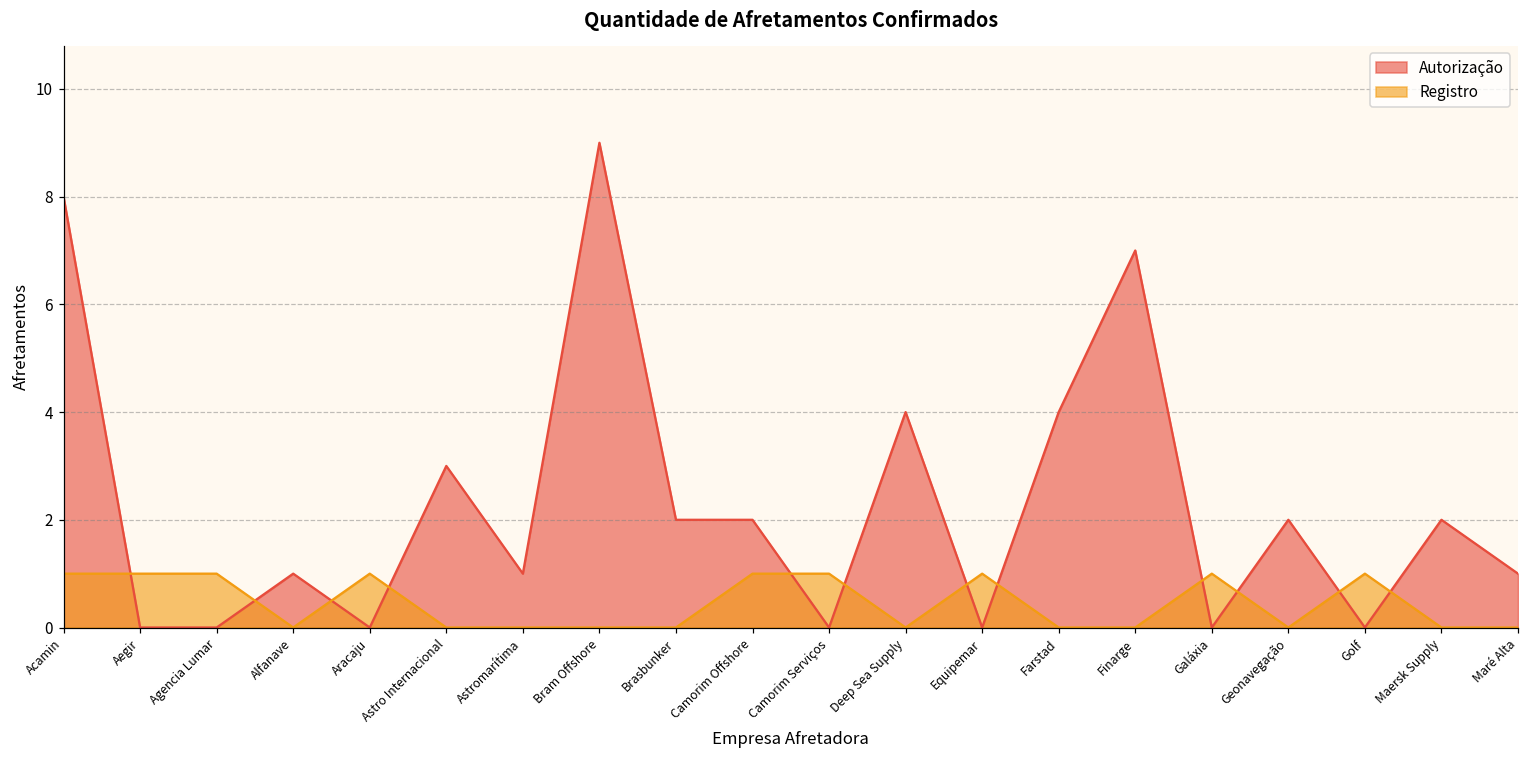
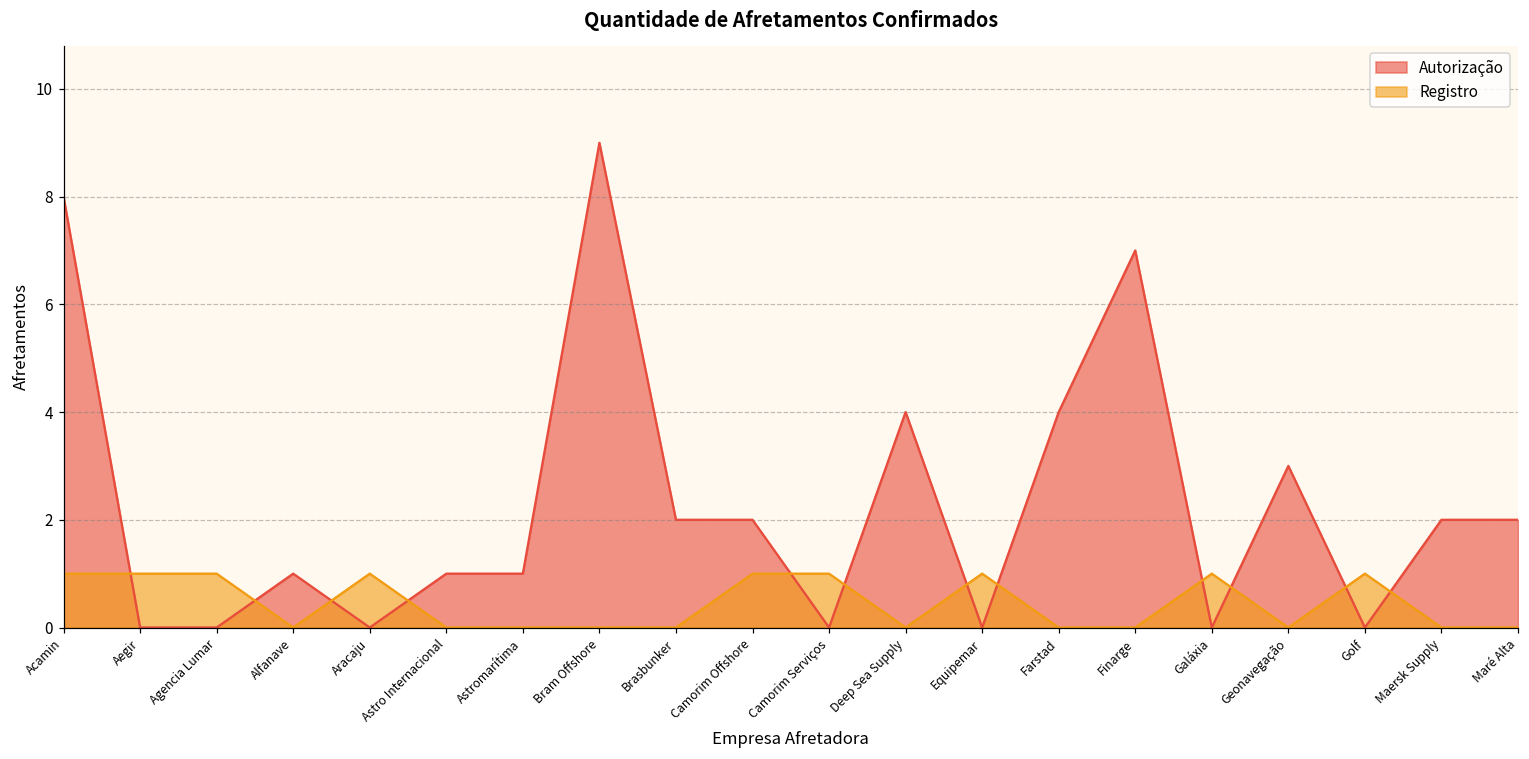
Autorização, Astro Internacional: 3 -> 1
Autorização, Geonavegação: 2 -> 3
Autorização, Maré Alta: 1 -> 2
